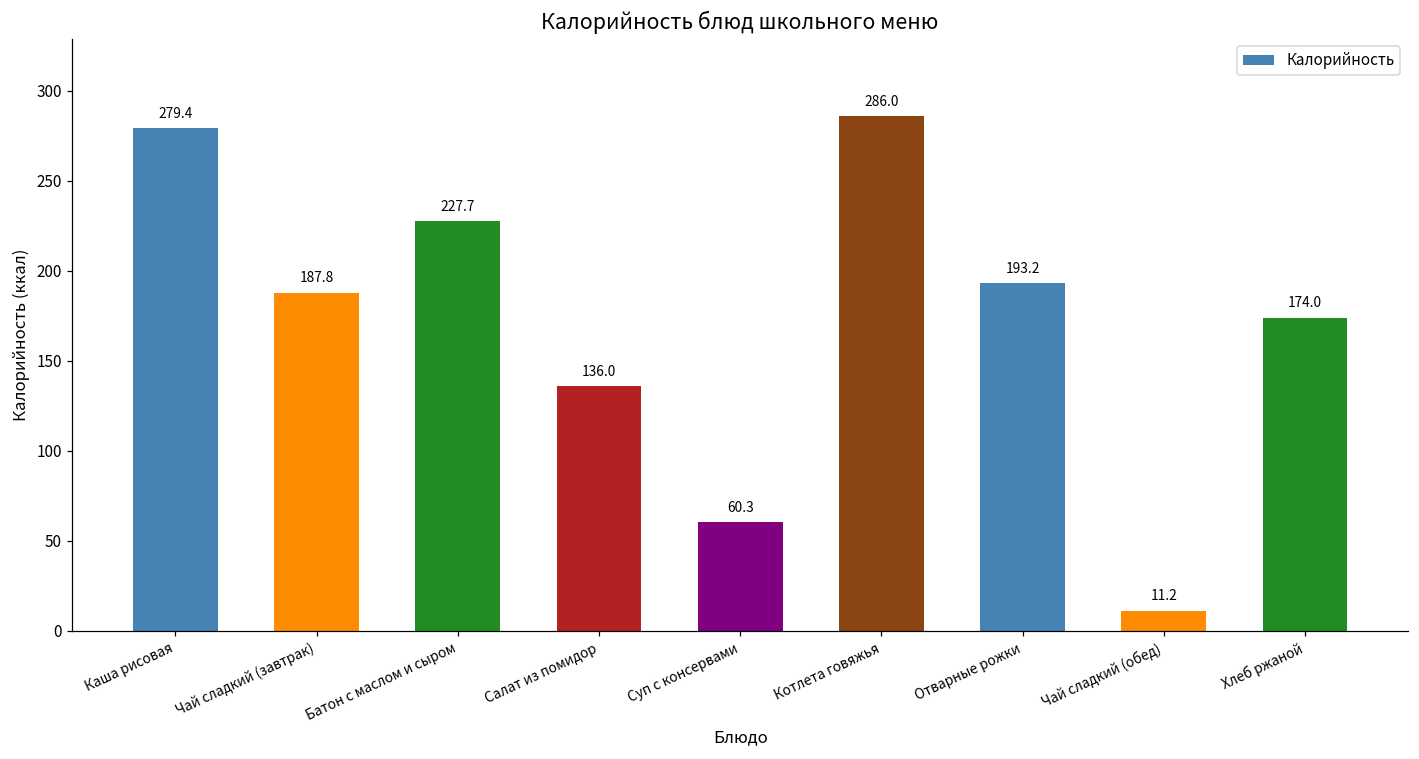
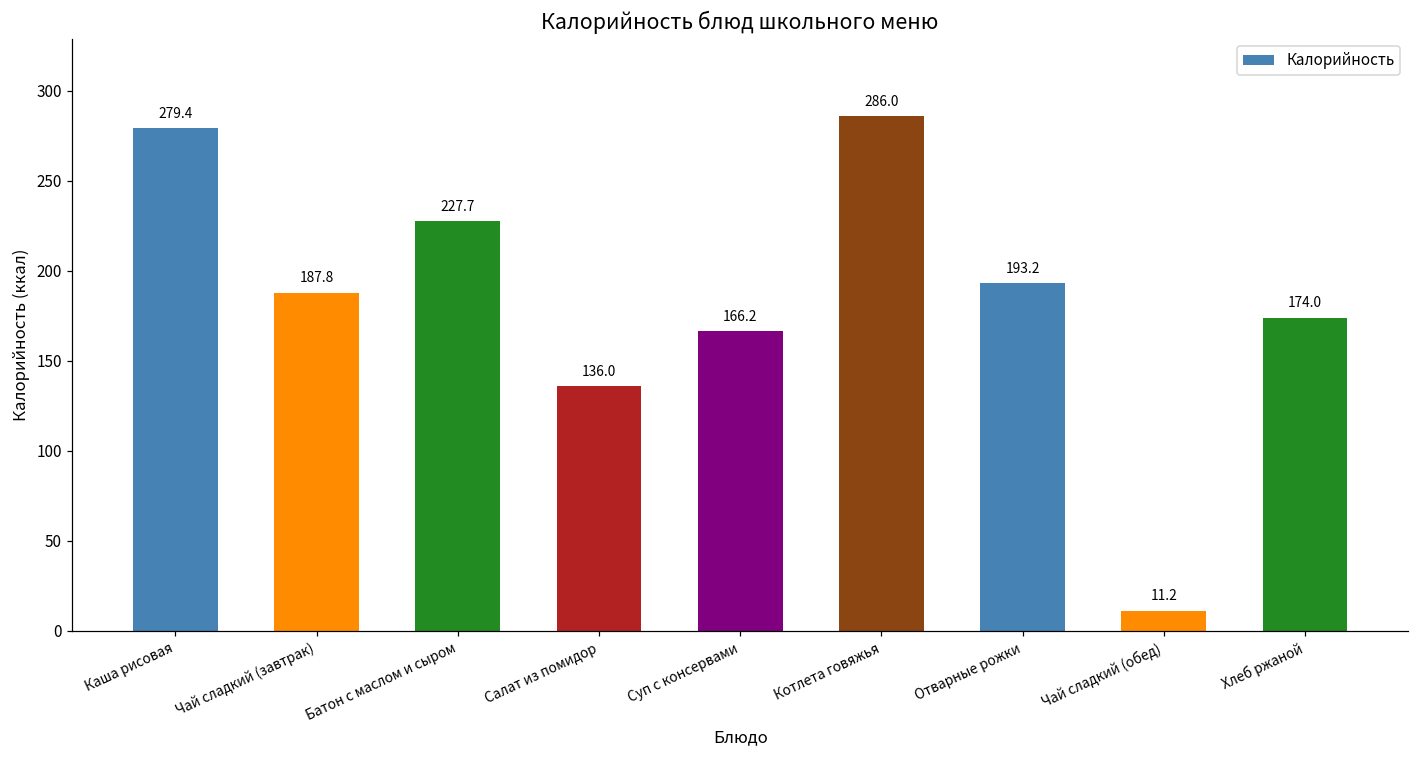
Суп c консервами: 60.3 -> 166.2
